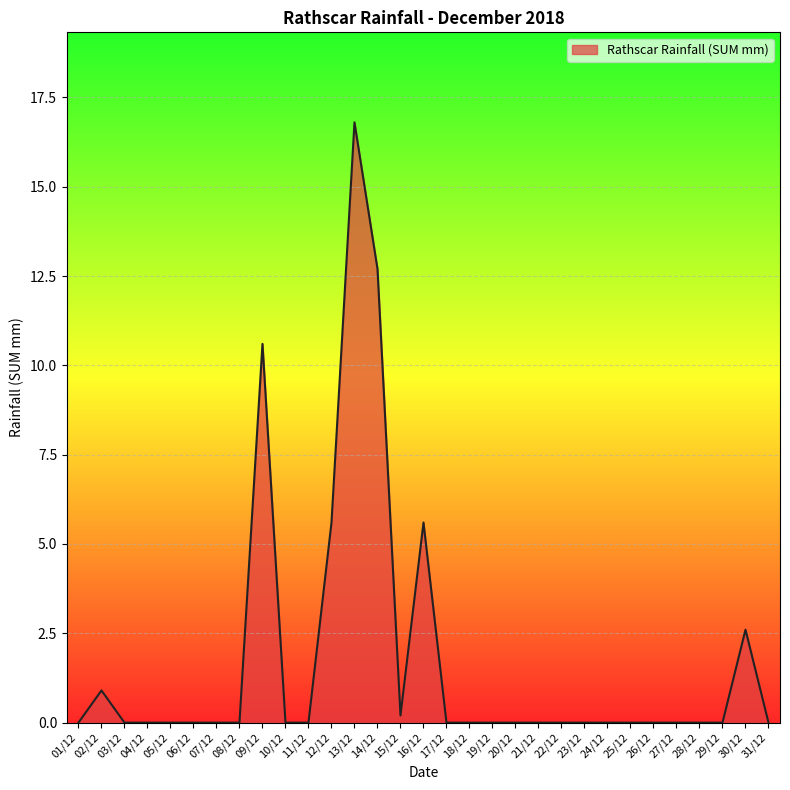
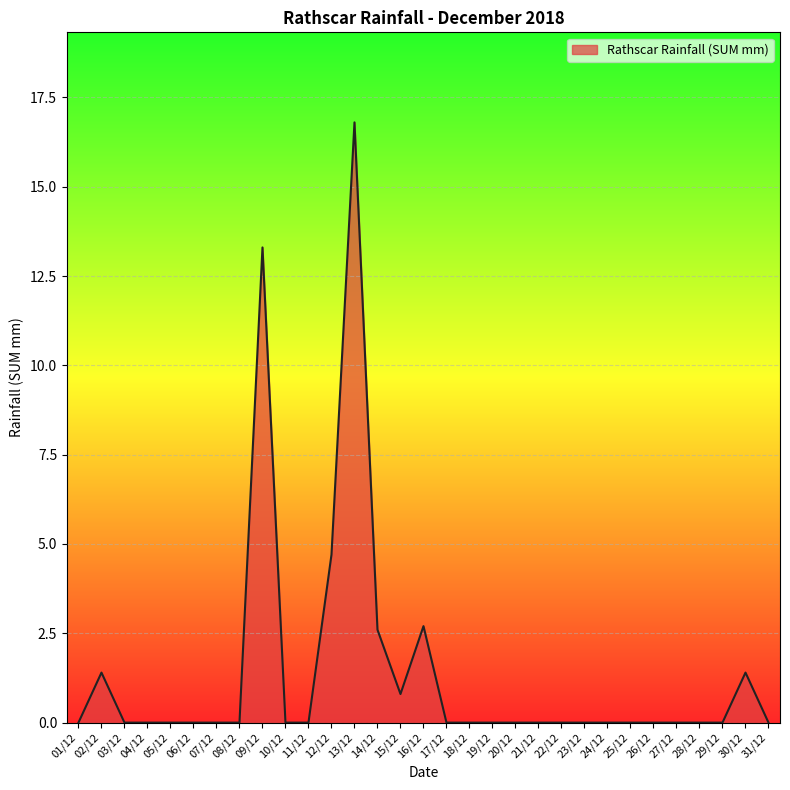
02/12: 0.9 -> 1.4
09/12: 10.6 -> 13.3
12/12: 5.6 -> 4.7
14/12: 12.7 -> 2.6
15/12: 0.2 -> 0.8
16/12: 5.6 -> 2.7
30/12: 2.6 -> 1.4
